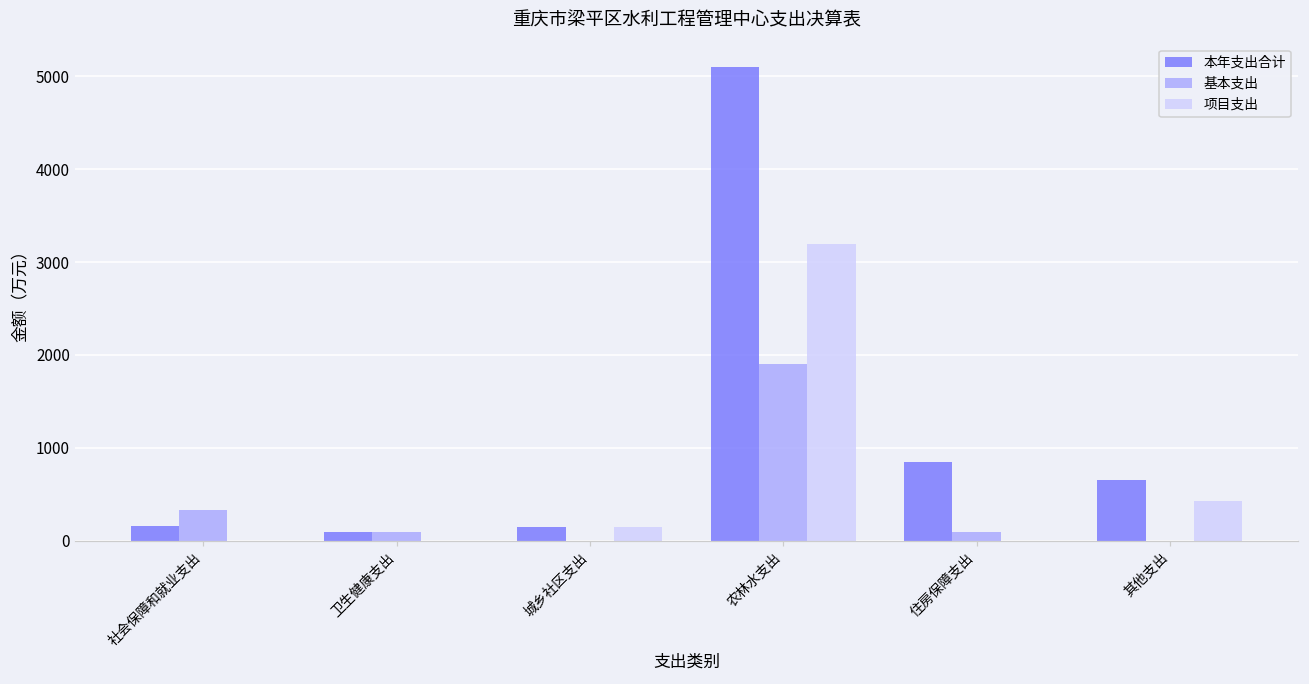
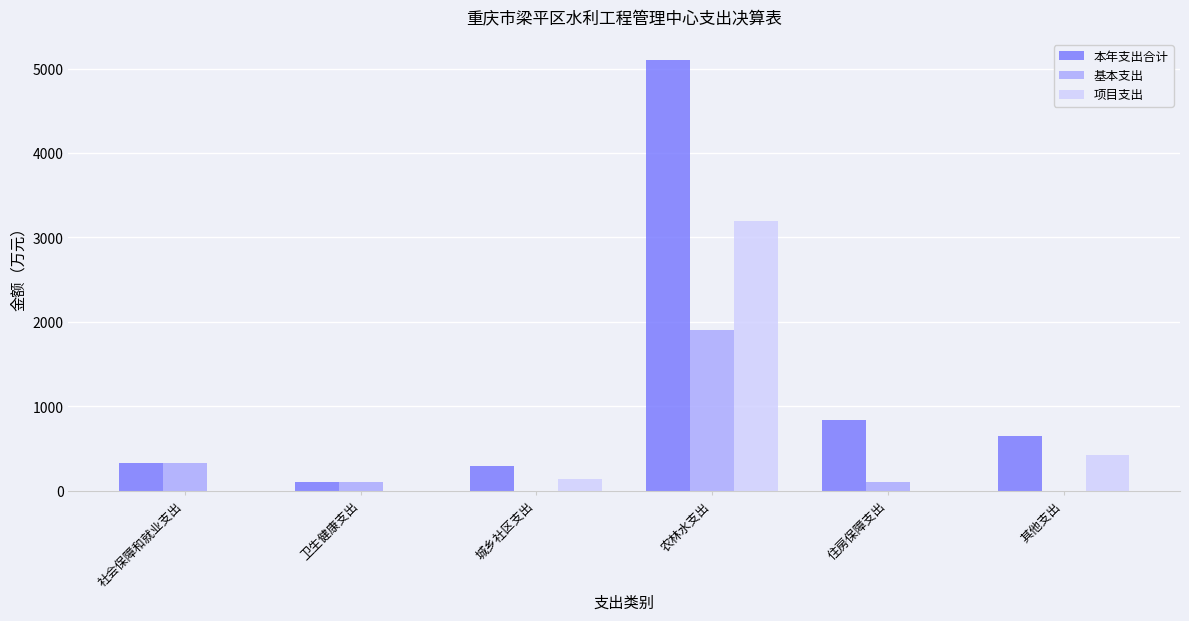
本年支出合计, 社会保障和就业支出: 200 -> 300
本年支出合计, 城乡社区支出: 100 -> 300
